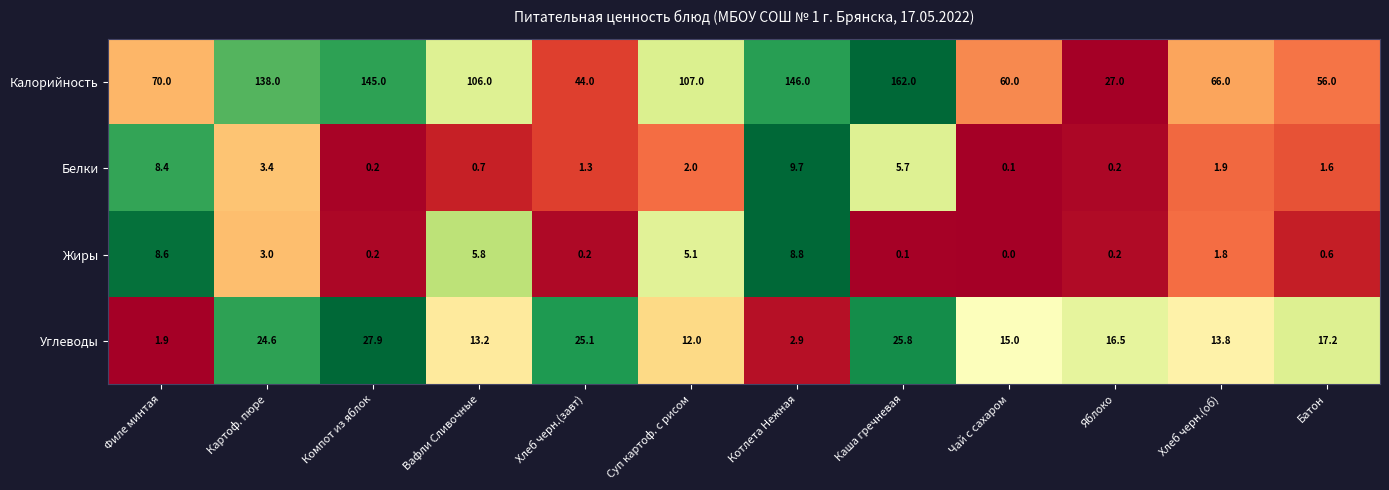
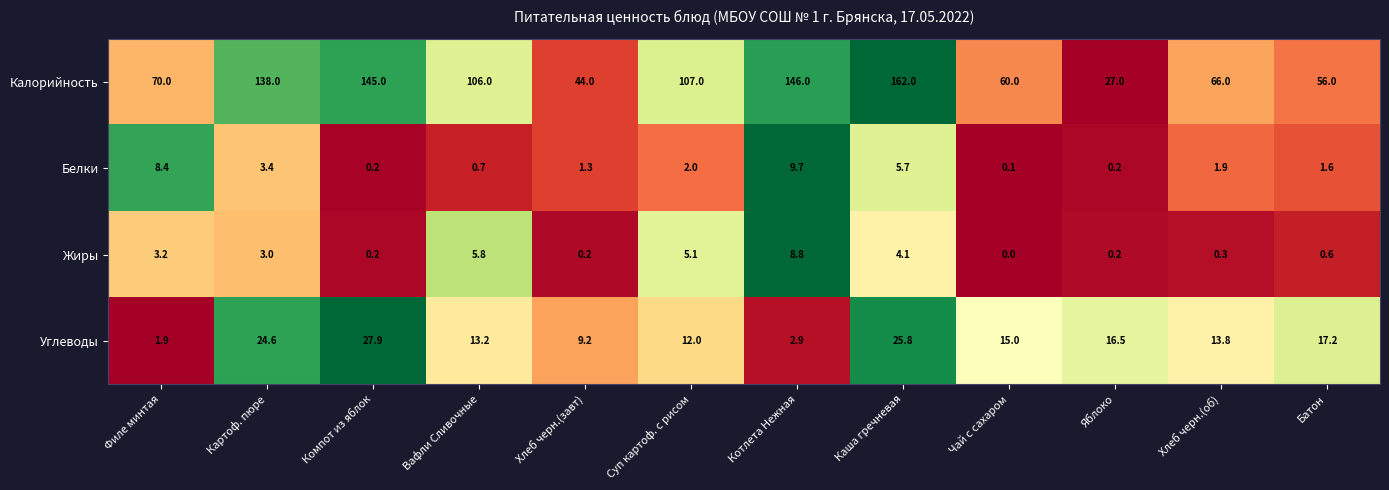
Жиры, Филе минтая: 8.6 -> 3.2
Жиры, Каша гречневая: 0.1 -> 4.1
Жиры, Хлеб черн.(об): 1.8 -> 0.3
Углеводы, Хлеб черн.(завт): 25.1 -> 9.2
